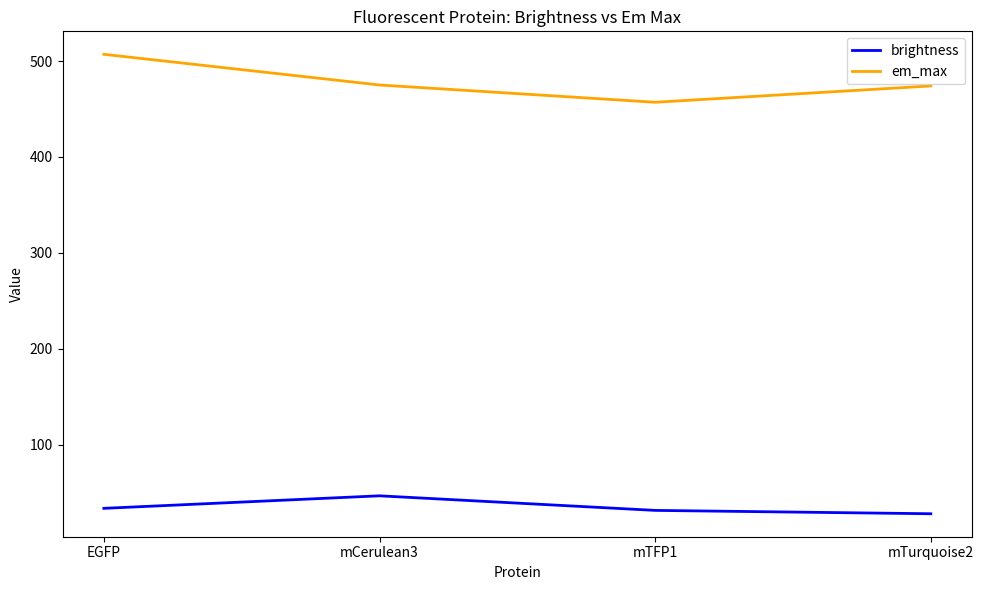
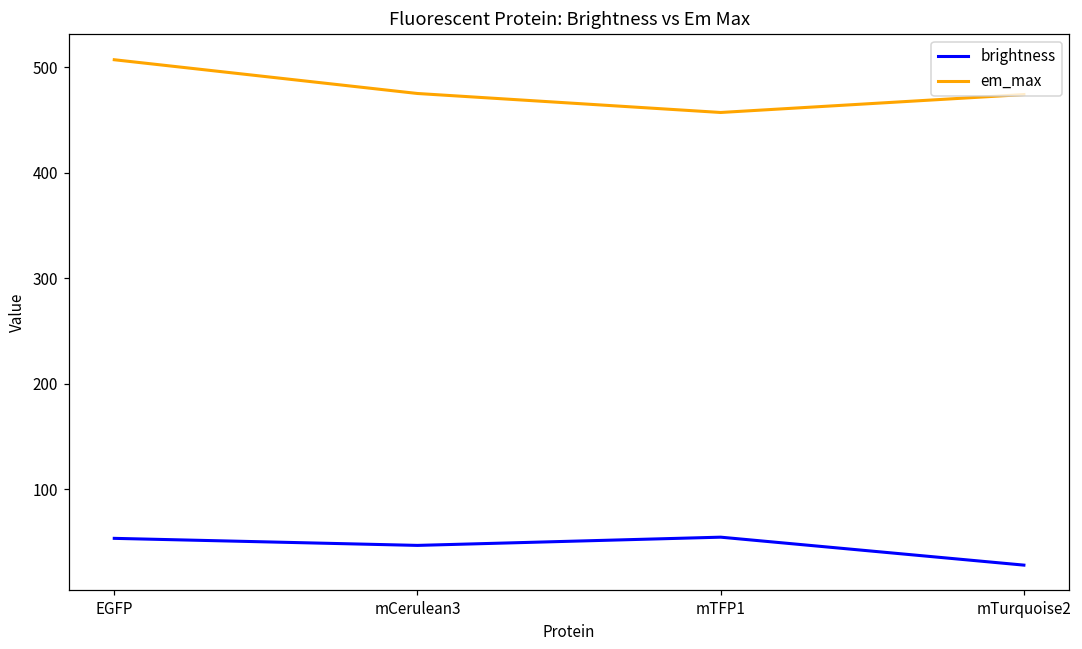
brightness, EGFP: 30 -> 50
brightness, mTFP1: 30 -> 50
